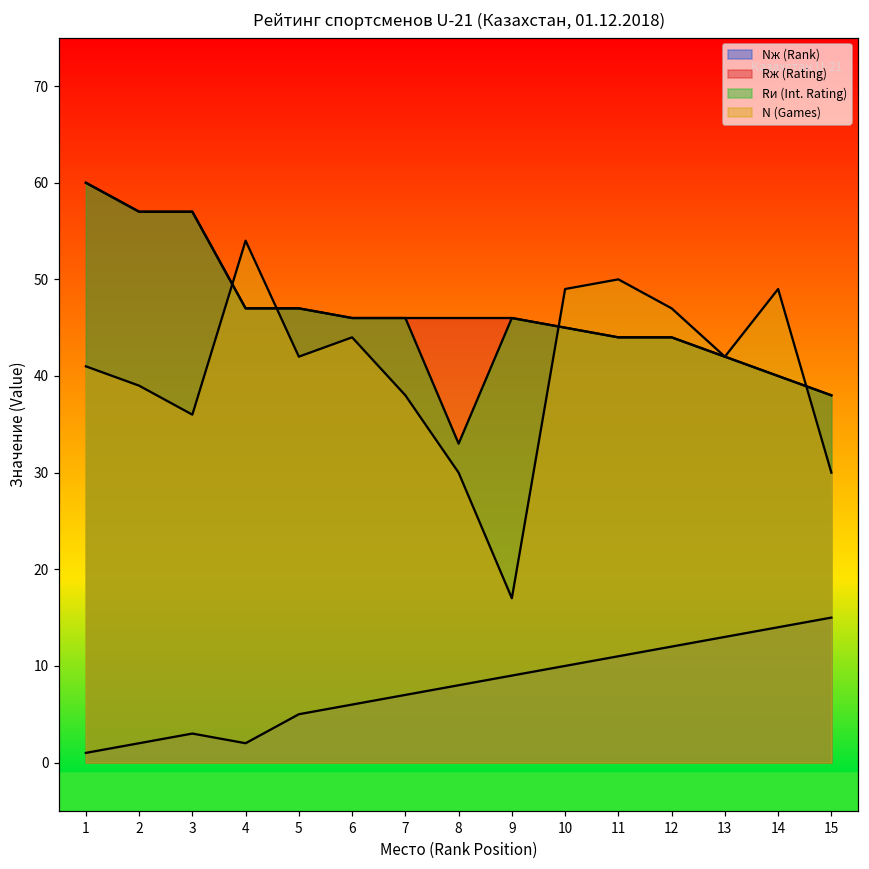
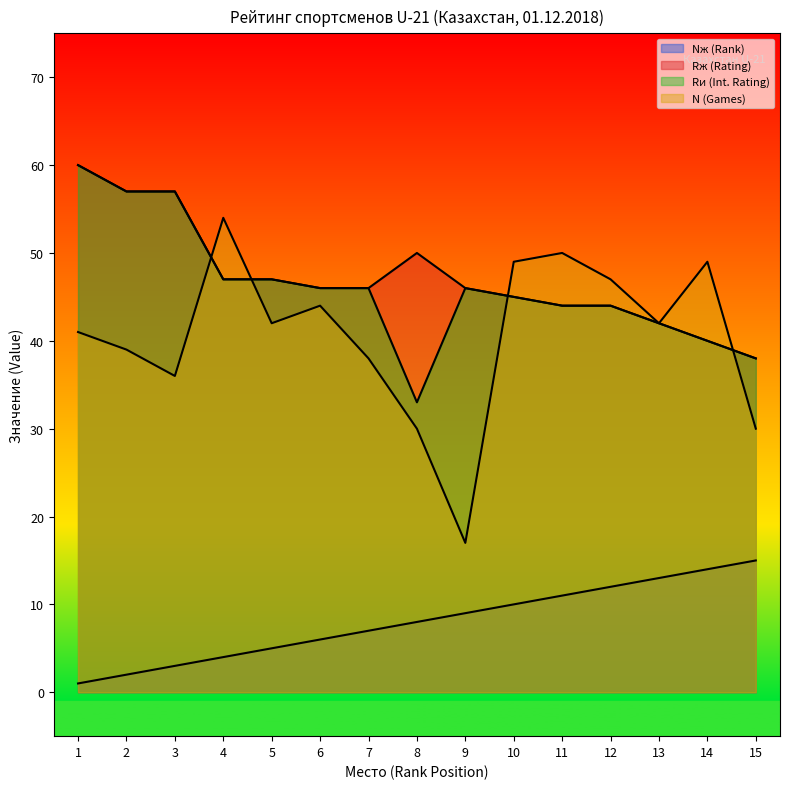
Nж (Rank), 4: 2 -> 4
Rж (Rating), 8: 46 -> 50
